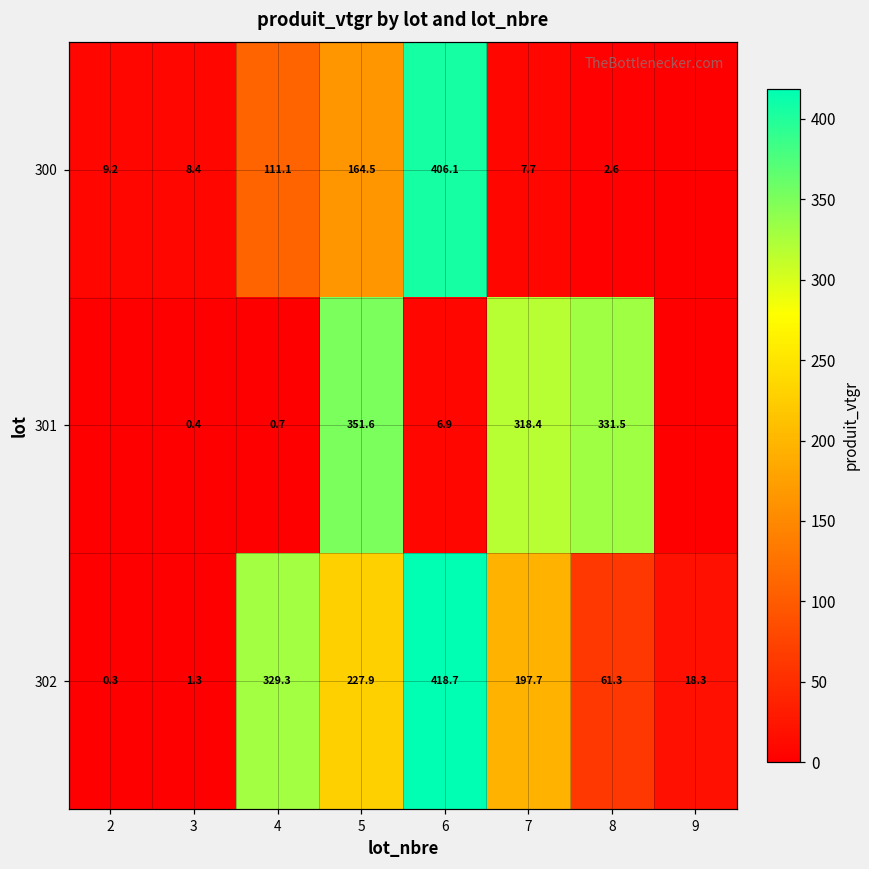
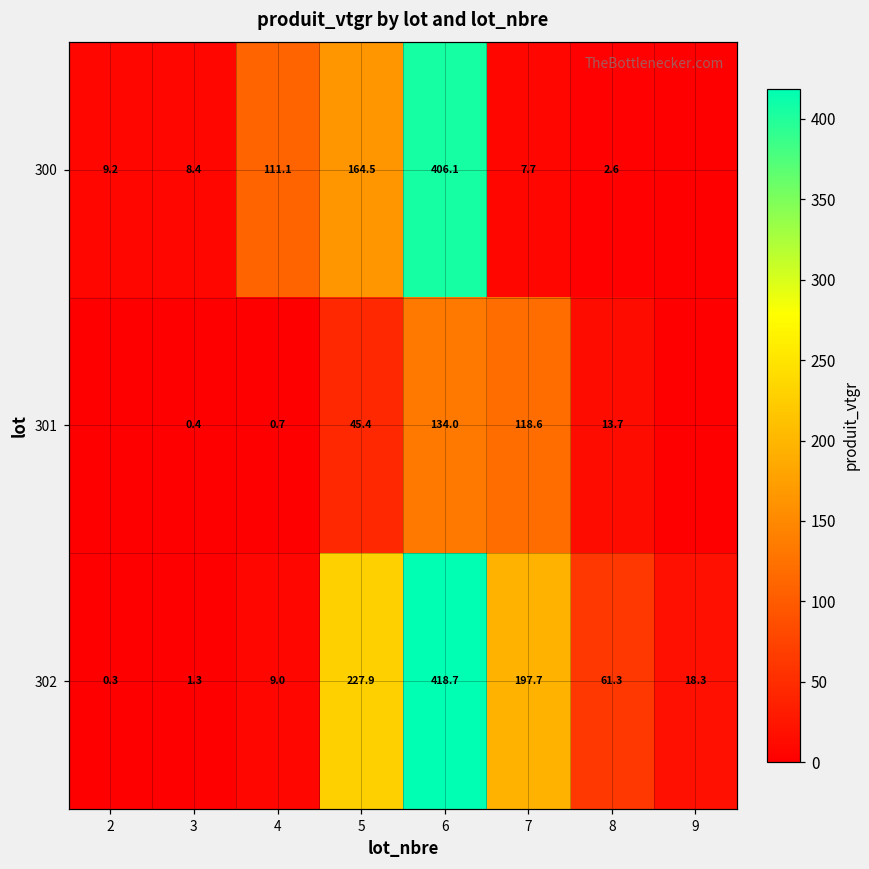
301, 5: 351.6 -> 45.4
301, 6: 6.9 -> 134.0
301, 7: 318.4 -> 118.6
301, 8: 331.5 -> 13.7
302, 4: 329.3 -> 9.0
